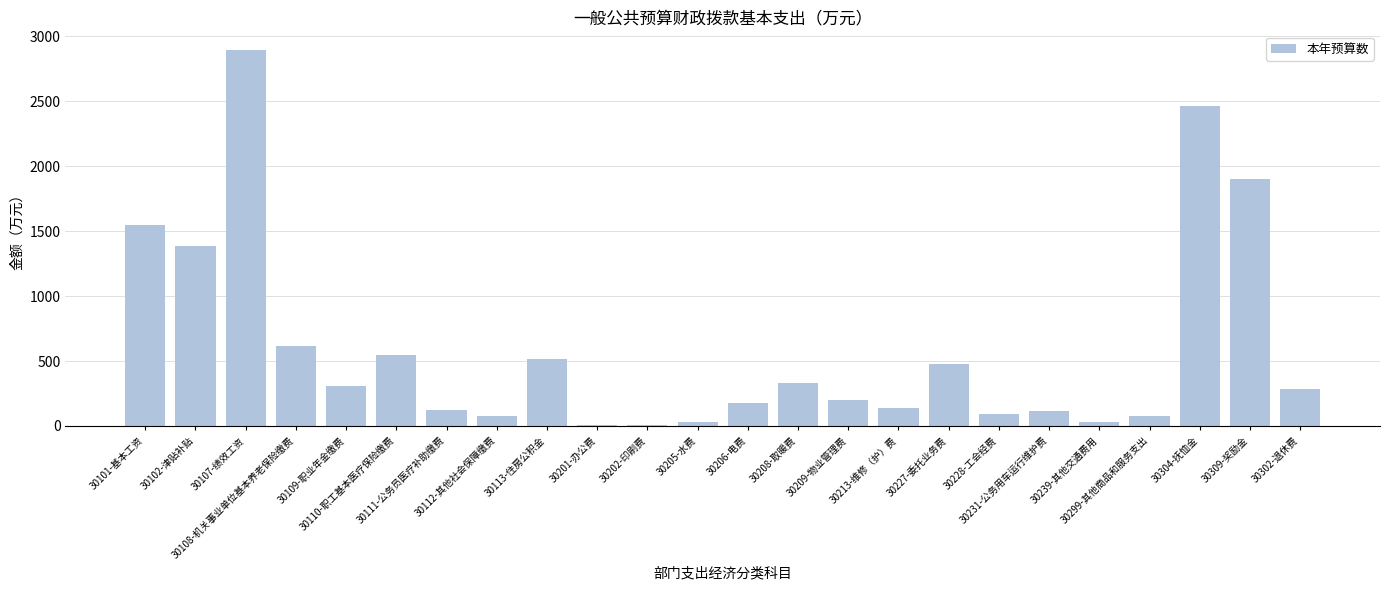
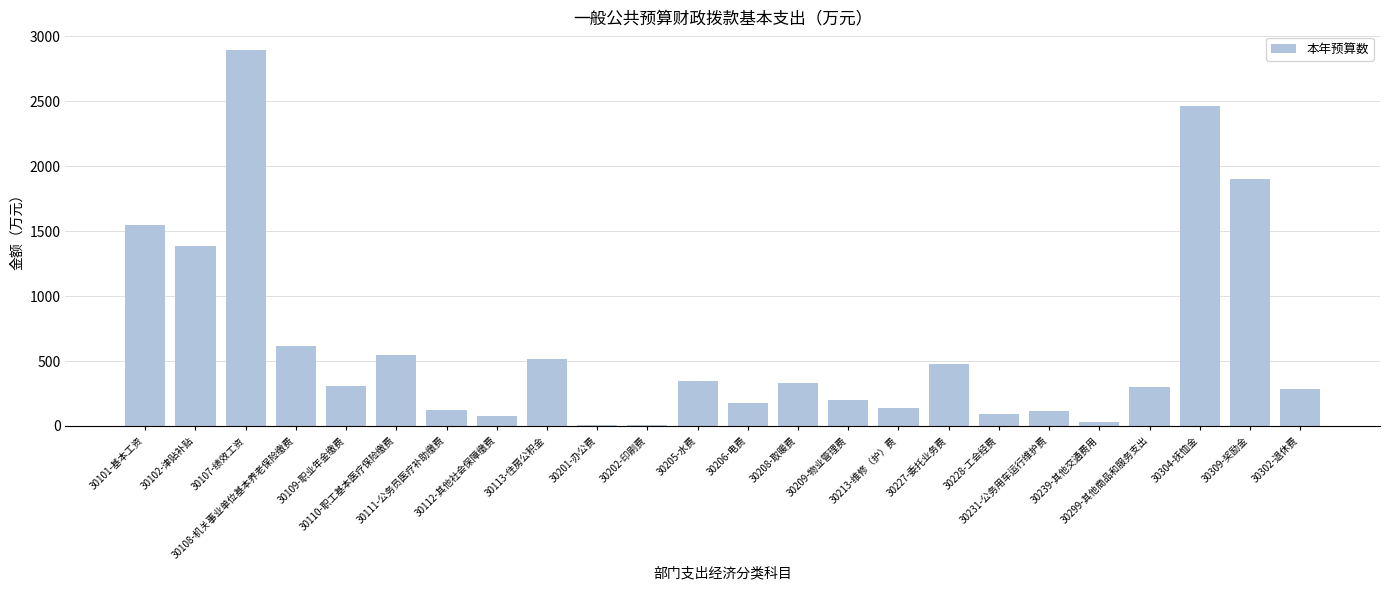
30205-水费: 30 -> 340
30299-其他商品和服务支出: 80 -> 300
